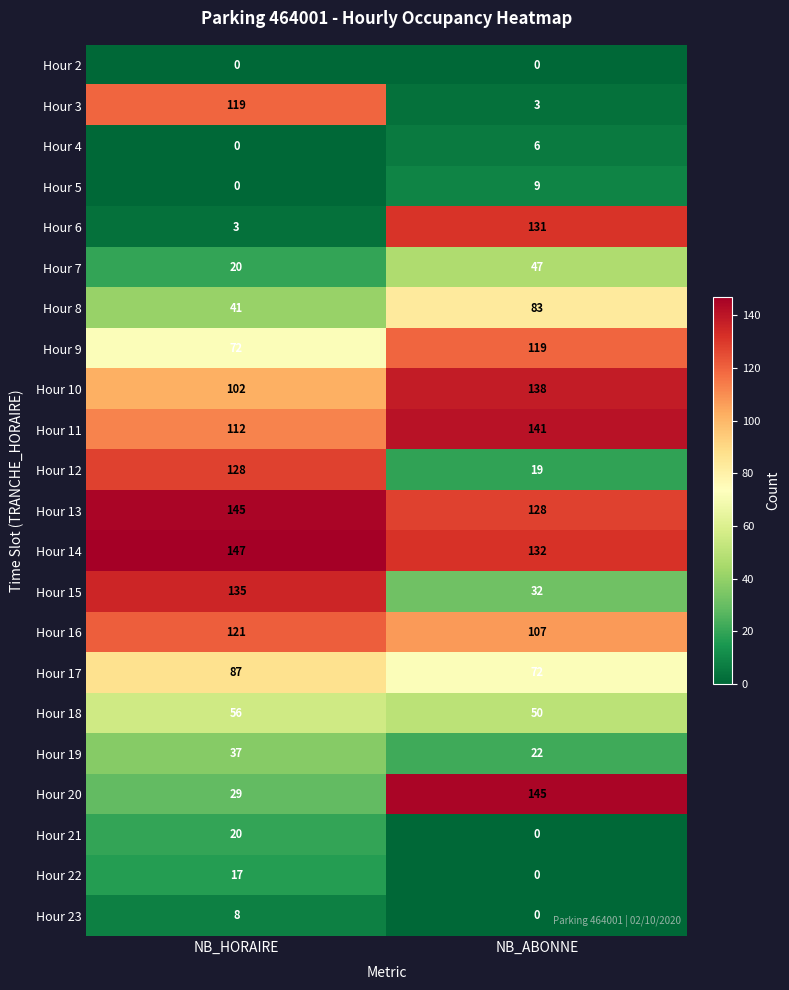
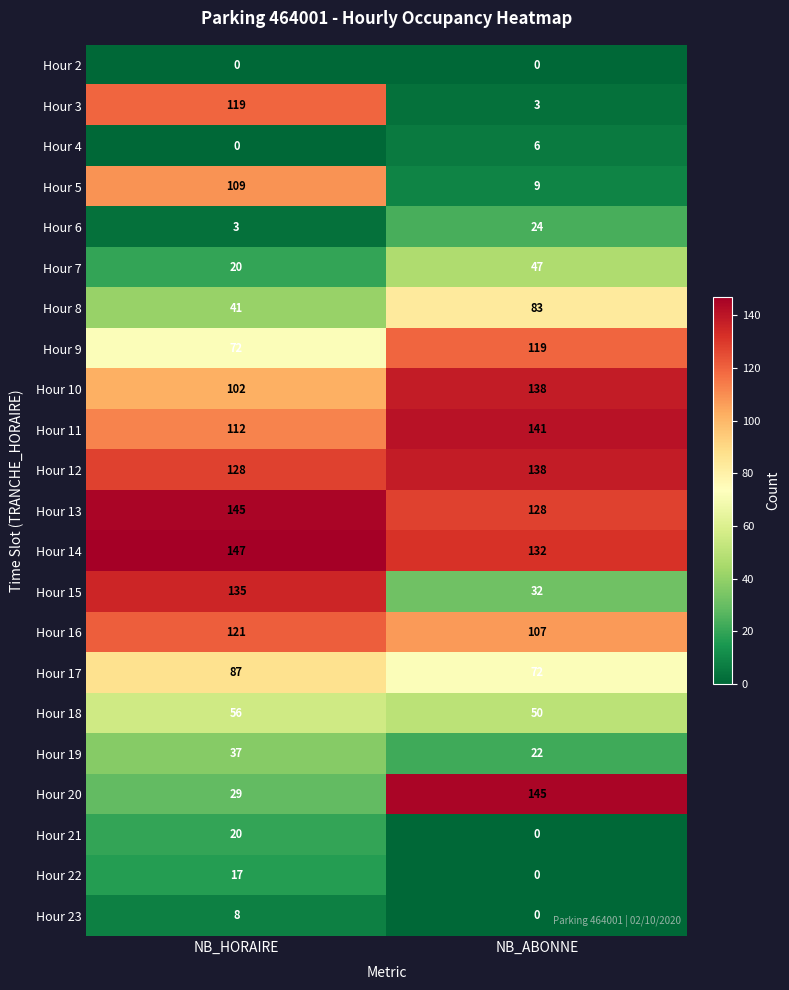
Hour 5, NB_HORAIRE: 0 -> 109
Hour 6, NB_ABONNE: 131 -> 24
Hour 12, NB_ABONNE: 19 -> 138
